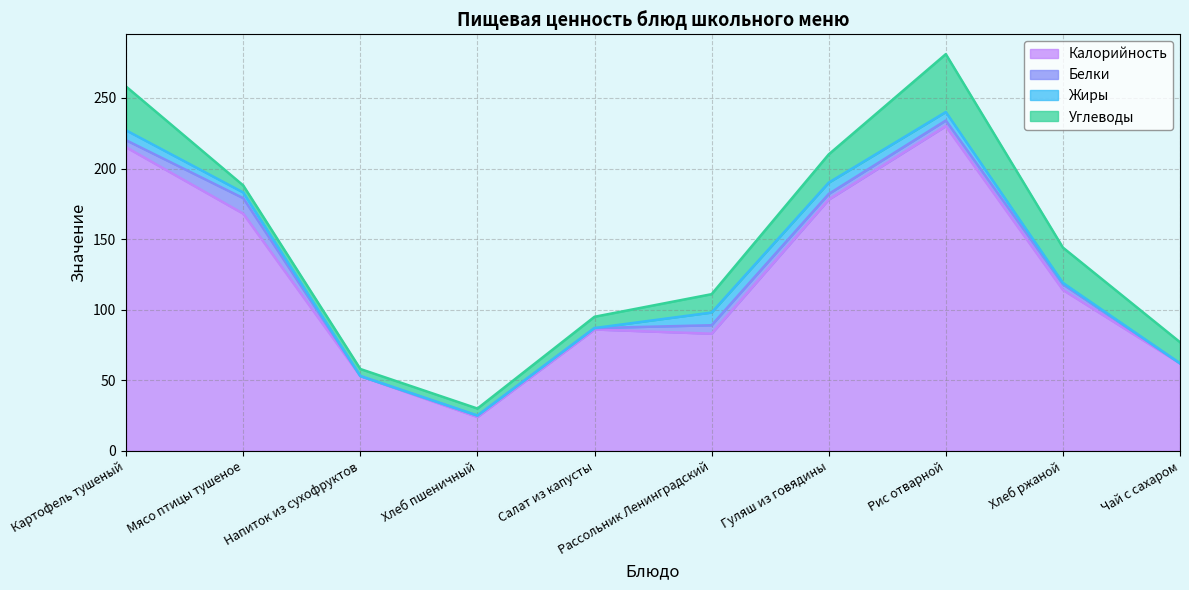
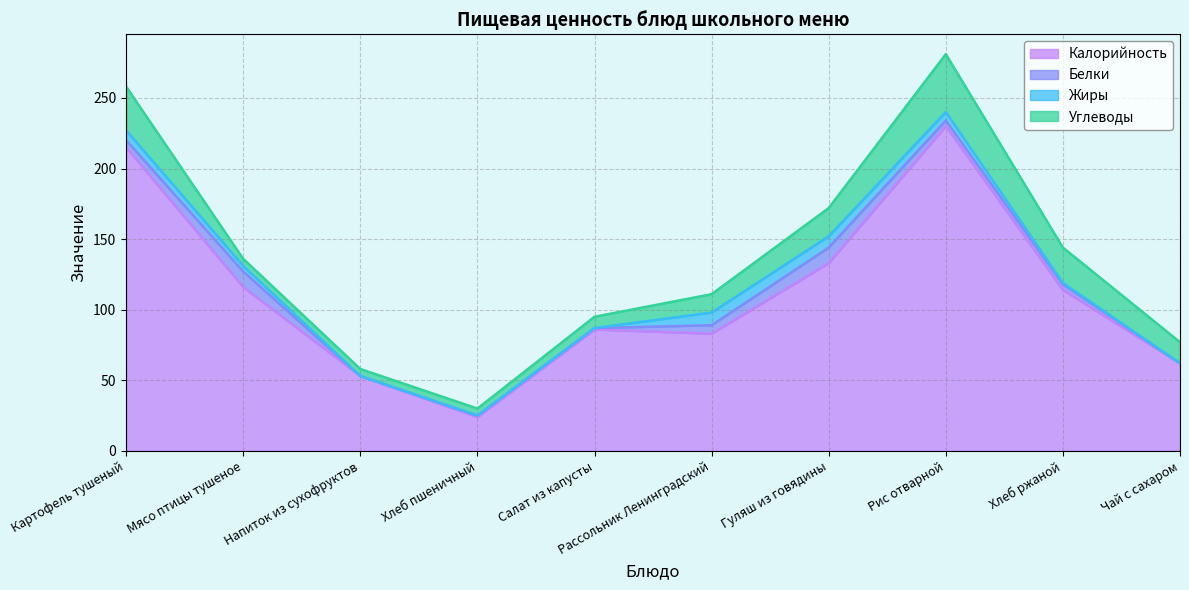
Калорийность, Мясо птицы тушеное: 168 -> 116
Калорийность, Гуляш из говядины: 178 -> 133
Белки, Гуляш из говядины: 4 -> 11
